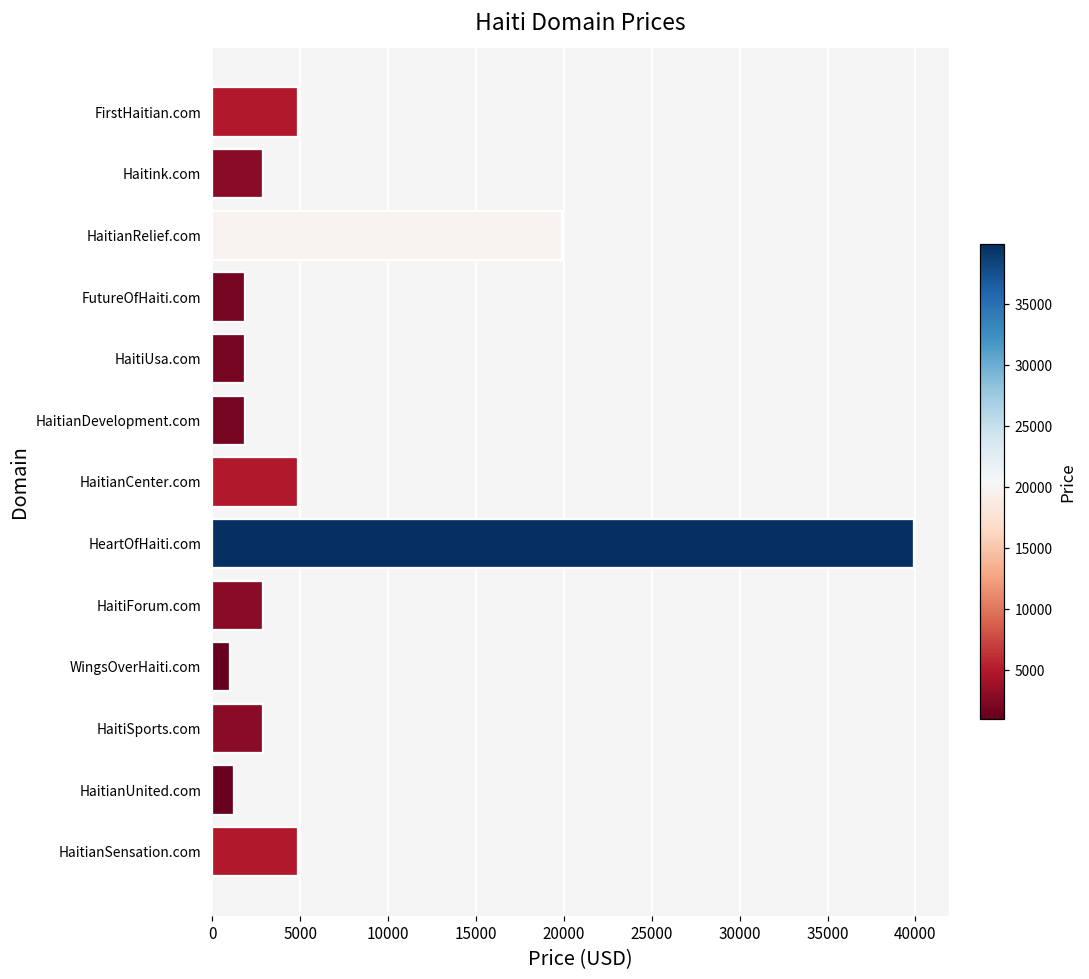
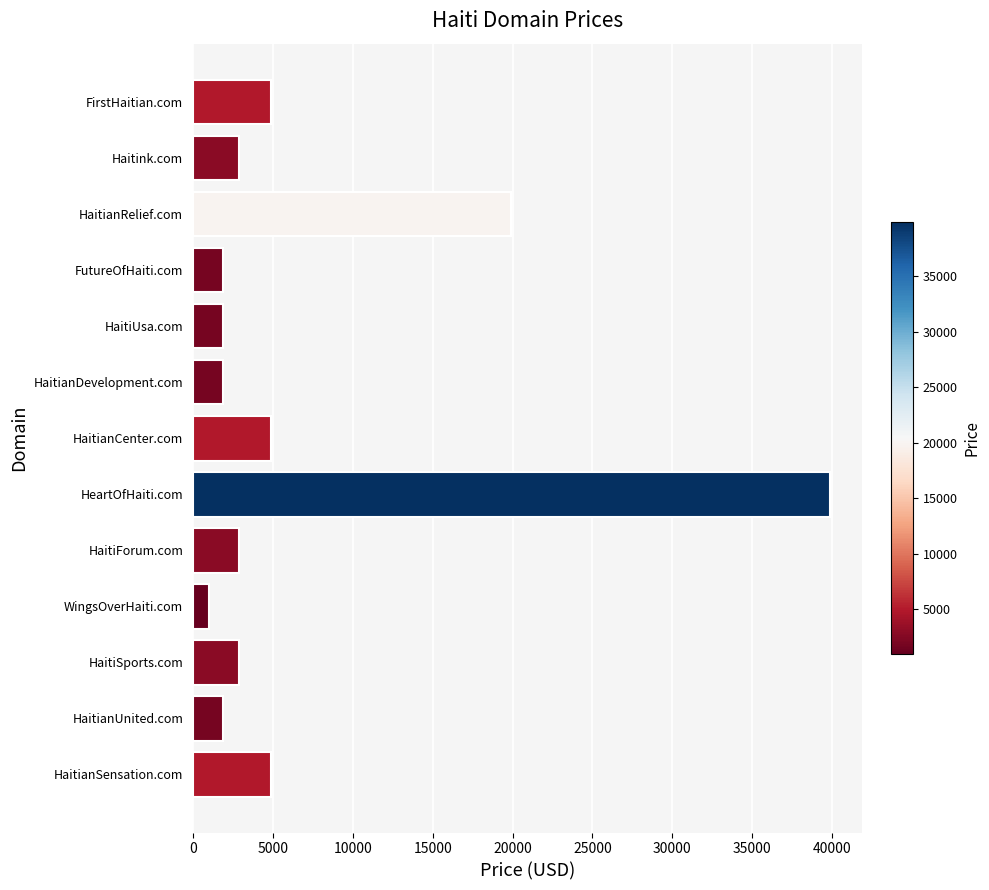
HaitianUnited.com: 1200 -> 1900
